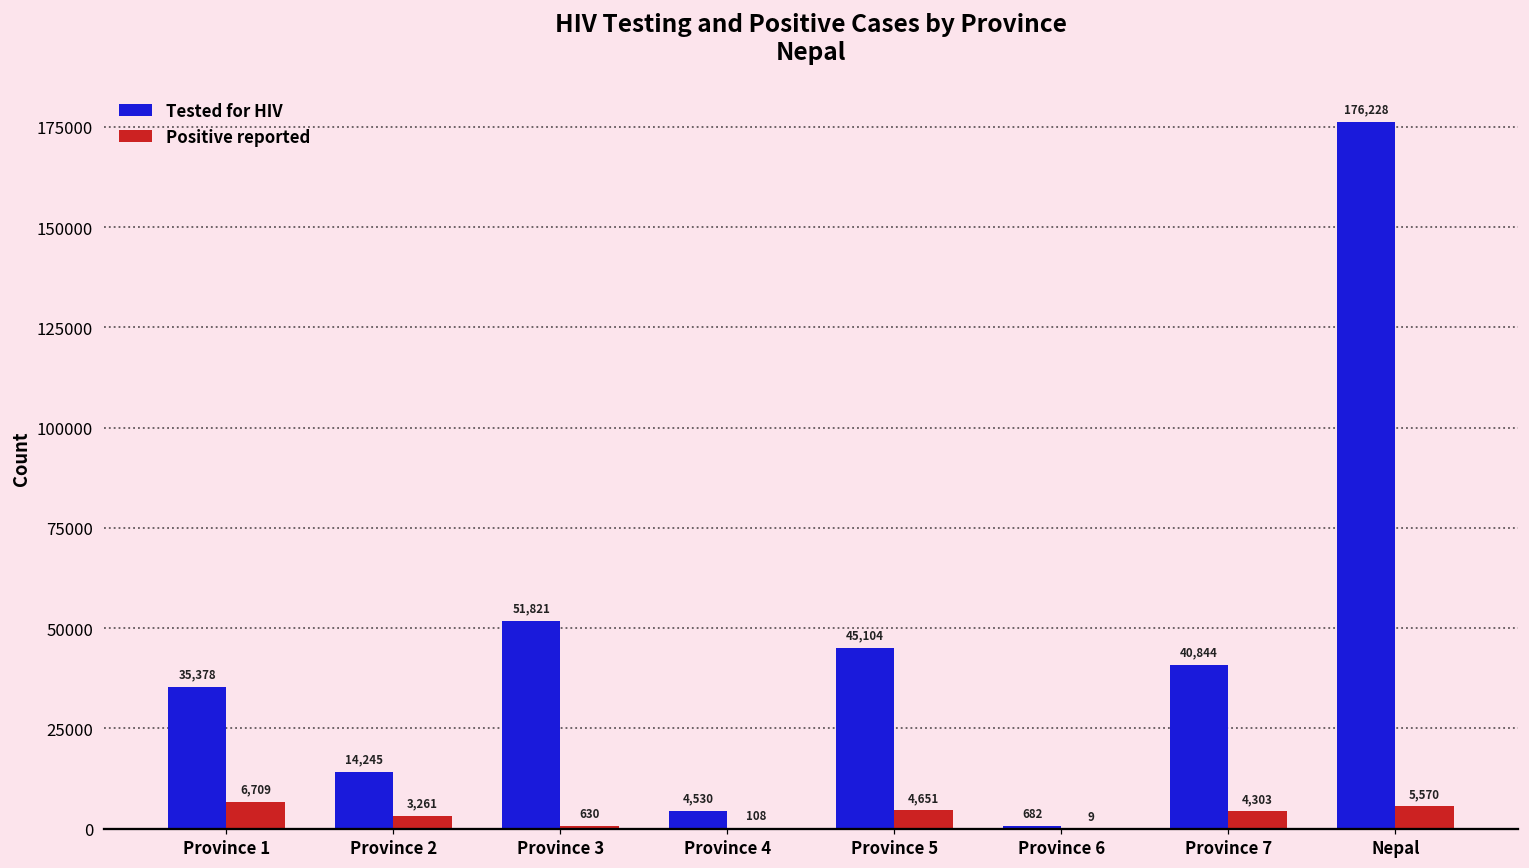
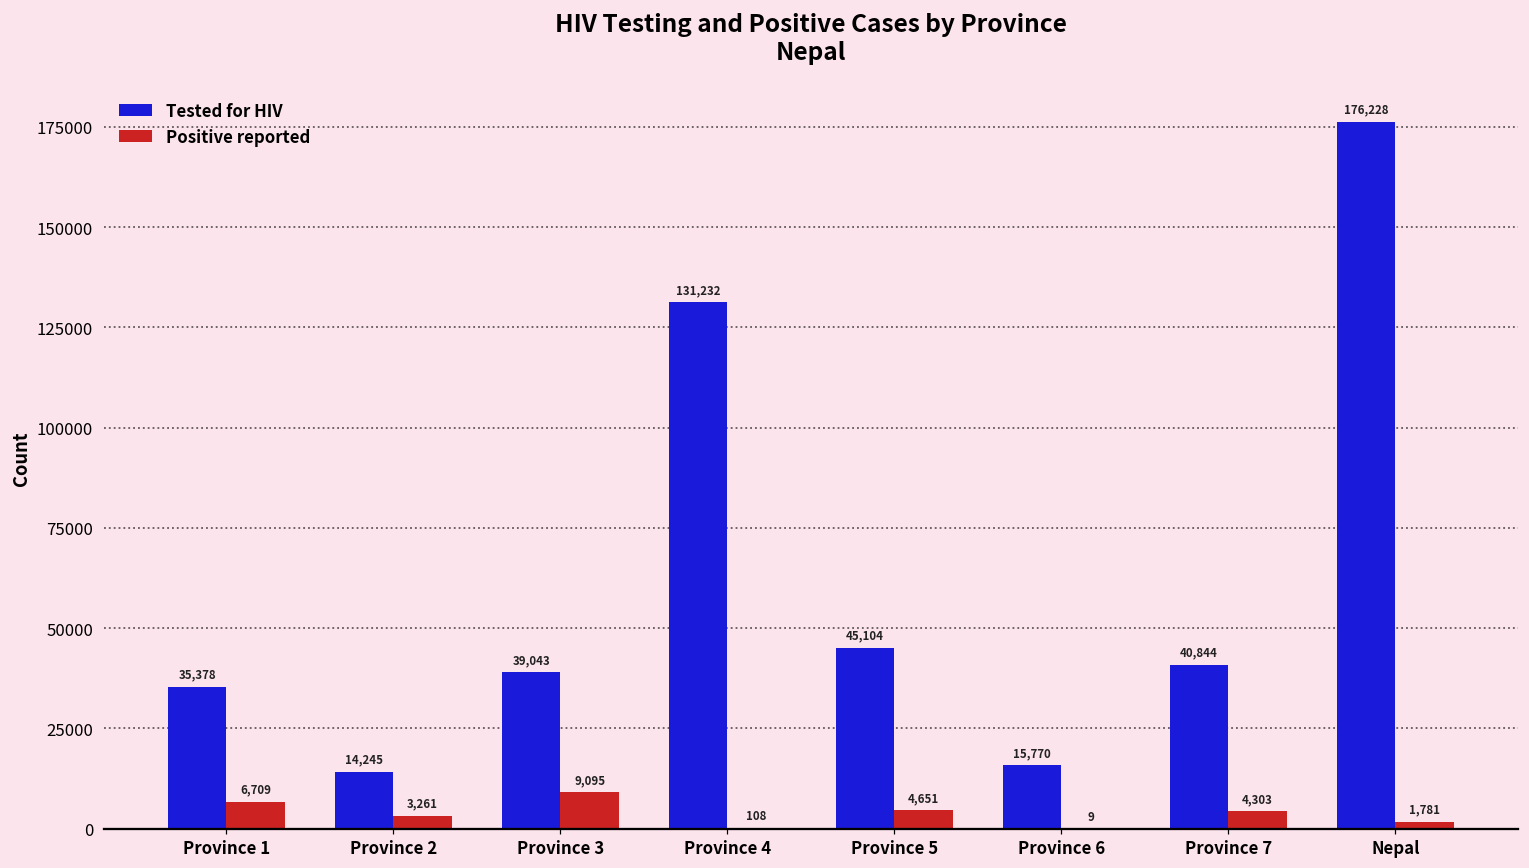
Tested for HIV, Province 3: 51,821 -> 39,043
Positive reported, Province 3: 630 -> 9,095
Tested for HIV, Province 4: 4,530 -> 131,232
Tested for HIV, Province 6: 682 -> 15,770
Positive reported, Nepal: 5,570 -> 1,781
